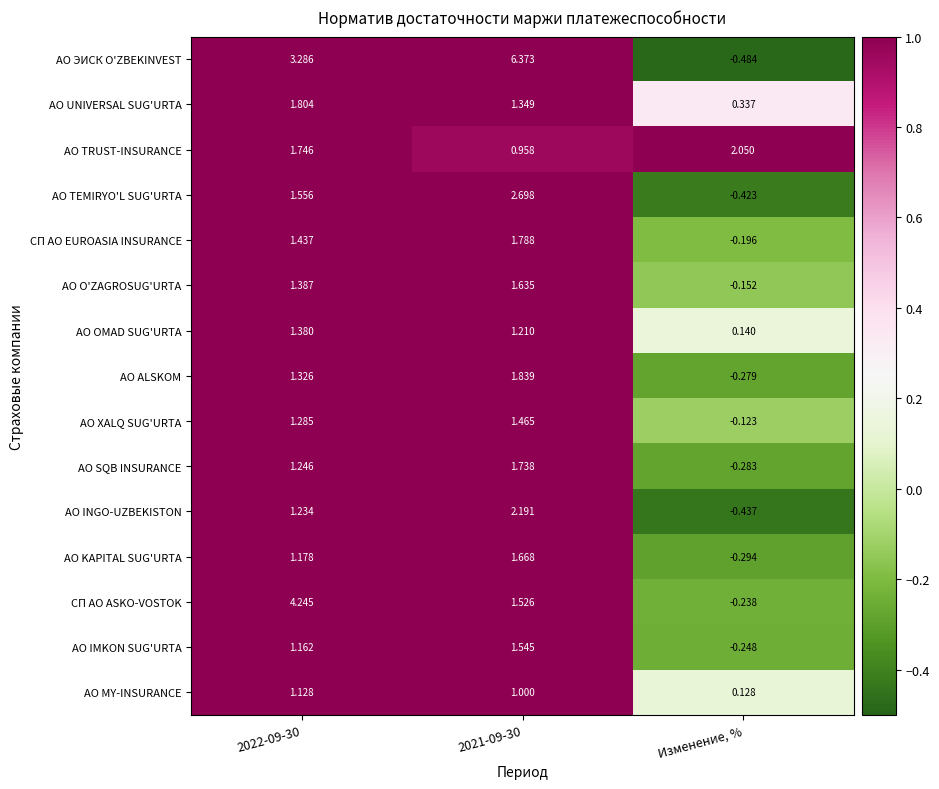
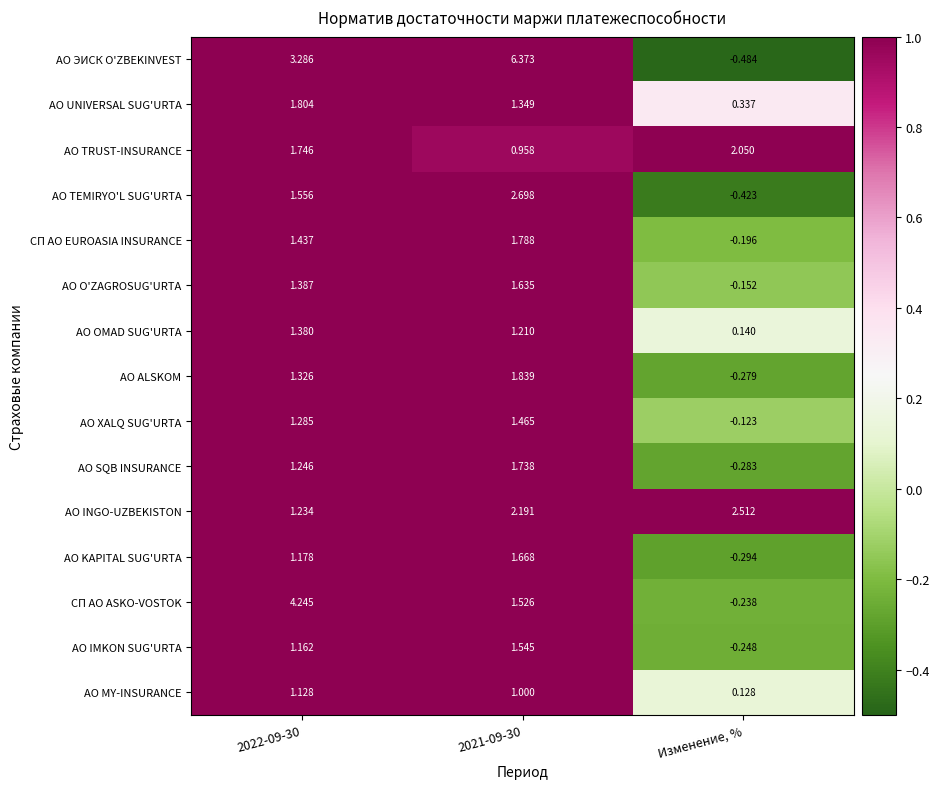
АО INGO-UZBEKISTON, Изменение, %: -0.437 -> 2.512
